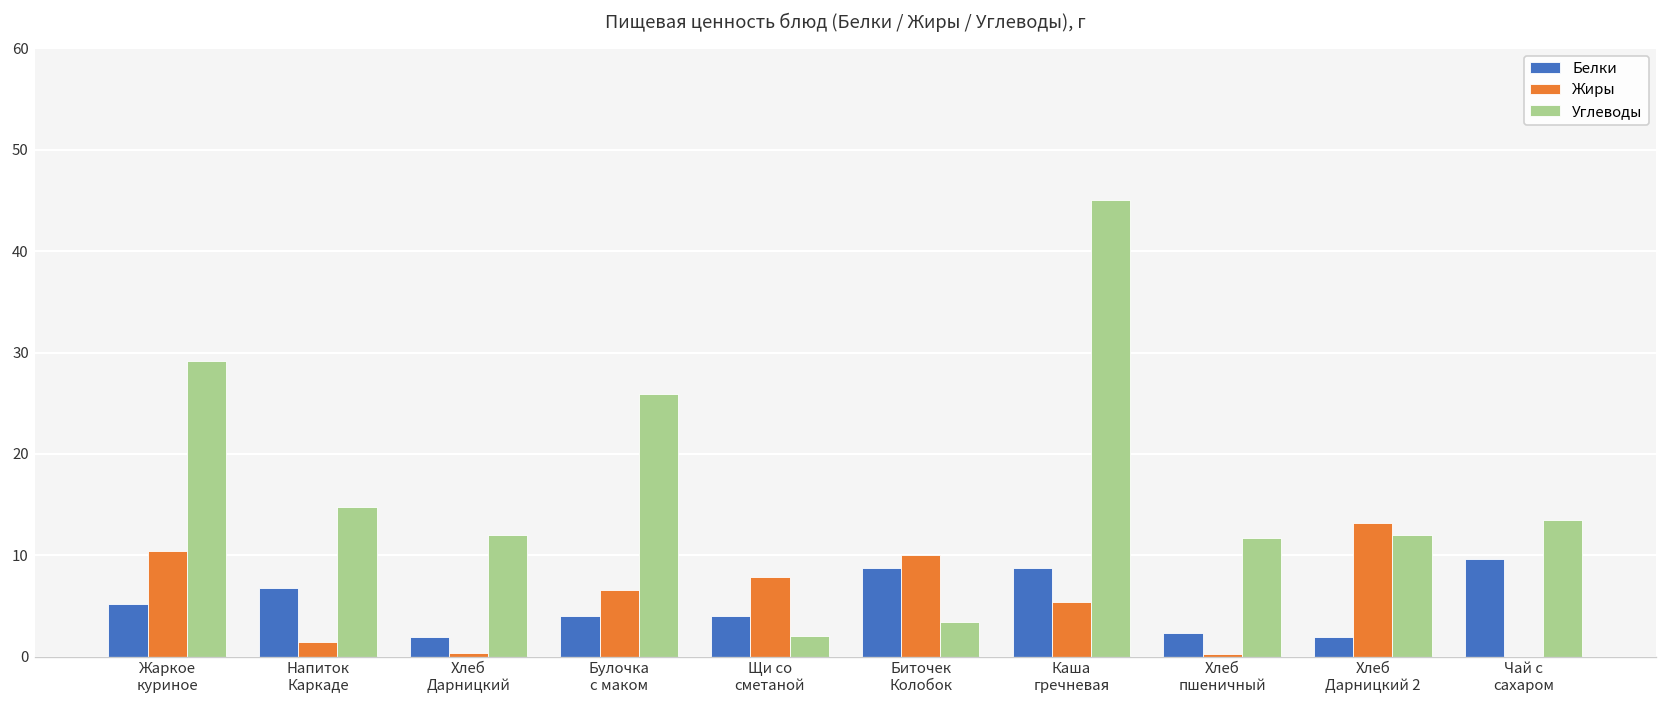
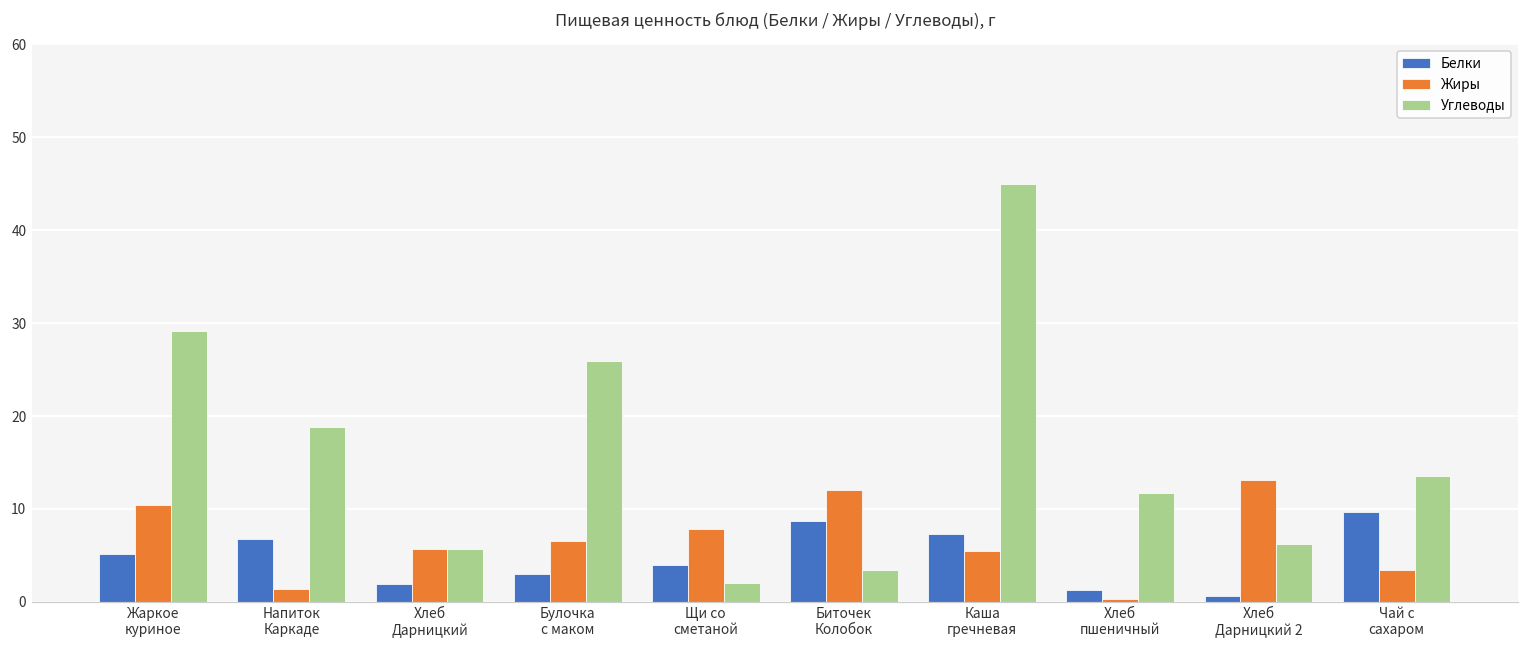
Углеводы, Напиток Каркаде: 15 -> 19
Жиры, Хлеб Дарницкий: 0 -> 6
Углеводы, Хлеб Дарницкий: 12 -> 6
Белки, Булочка с маком: 4 -> 3
Жиры, Биточек Колобок: 10 -> 12
Белки, Каша гречневая: 9 -> 7
Белки, Хлеб пшеничный: 2 -> 1
Белки, Хлеб Дарницкий 2: 2 -> 1
Углеводы, Хлеб Дарницкий 2: 12 -> 6
Жиры, Чай с сахаром: 0 -> 3
